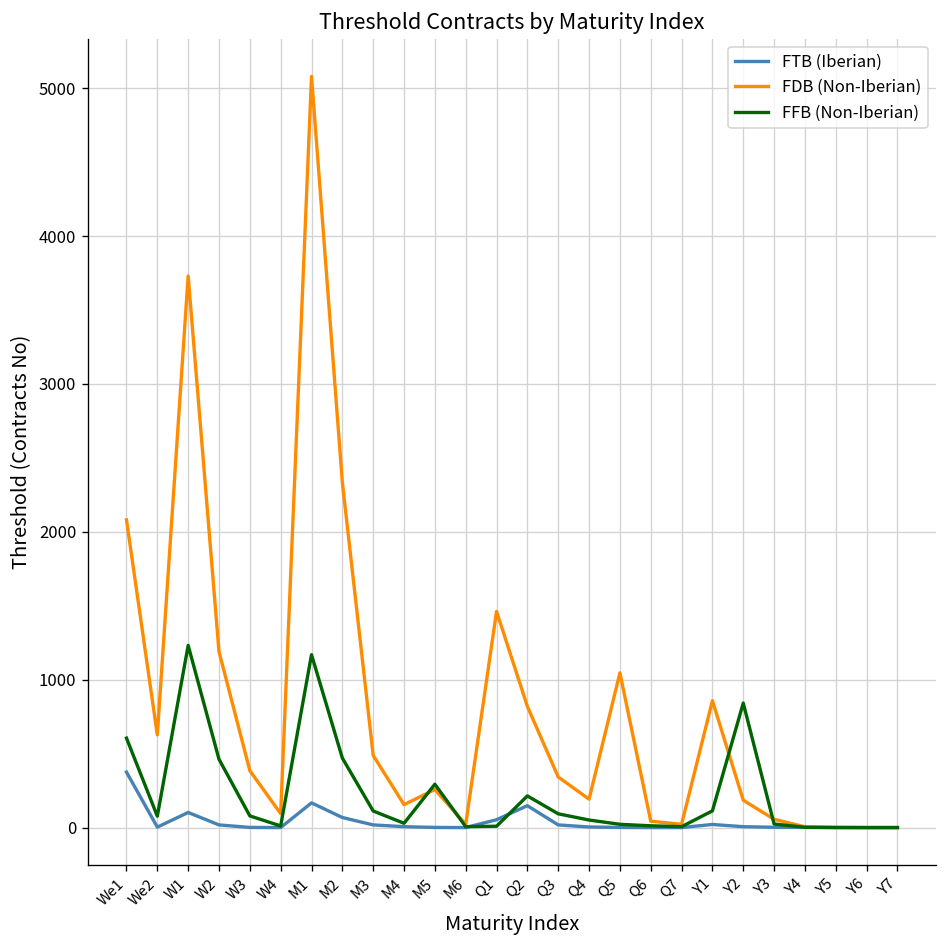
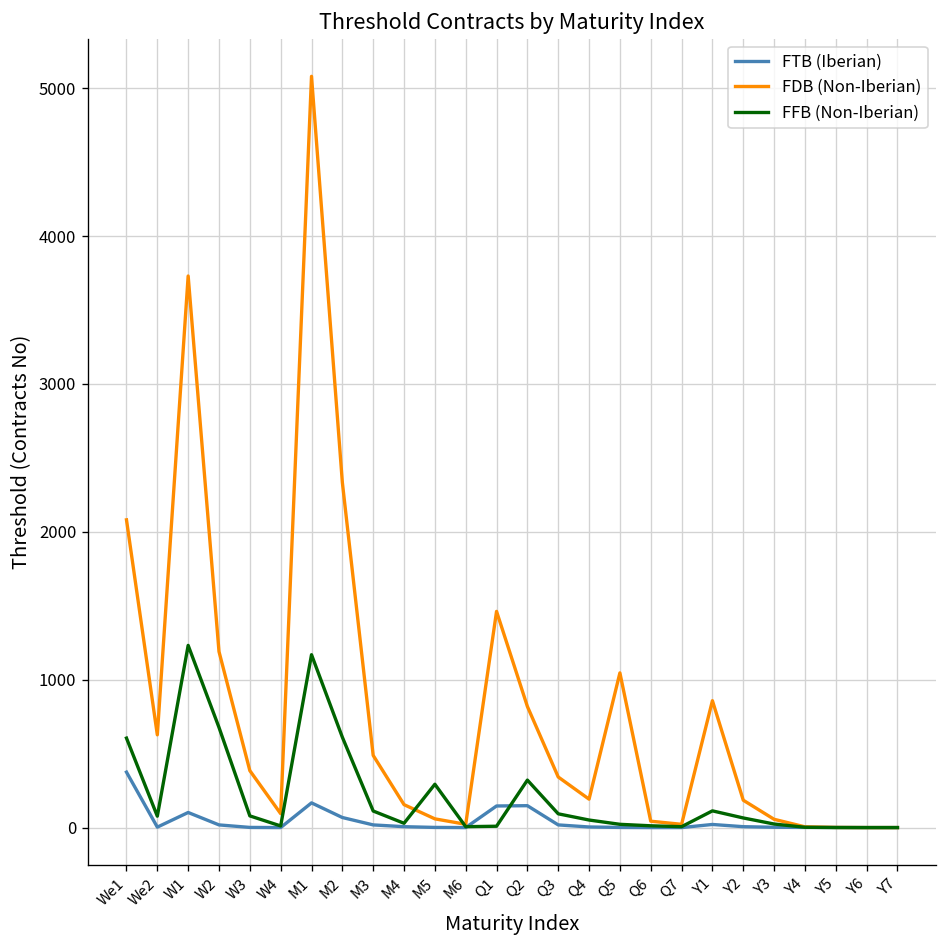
FFB (Non-Iberian), W2: 460 -> 680
FFB (Non-Iberian), M2: 470 -> 610
FDB (Non-Iberian), M5: 260 -> 60
FTB (Iberian), Q1: 50 -> 150
FFB (Non-Iberian), Q2: 210 -> 320
FFB (Non-Iberian), Y2: 840 -> 70
